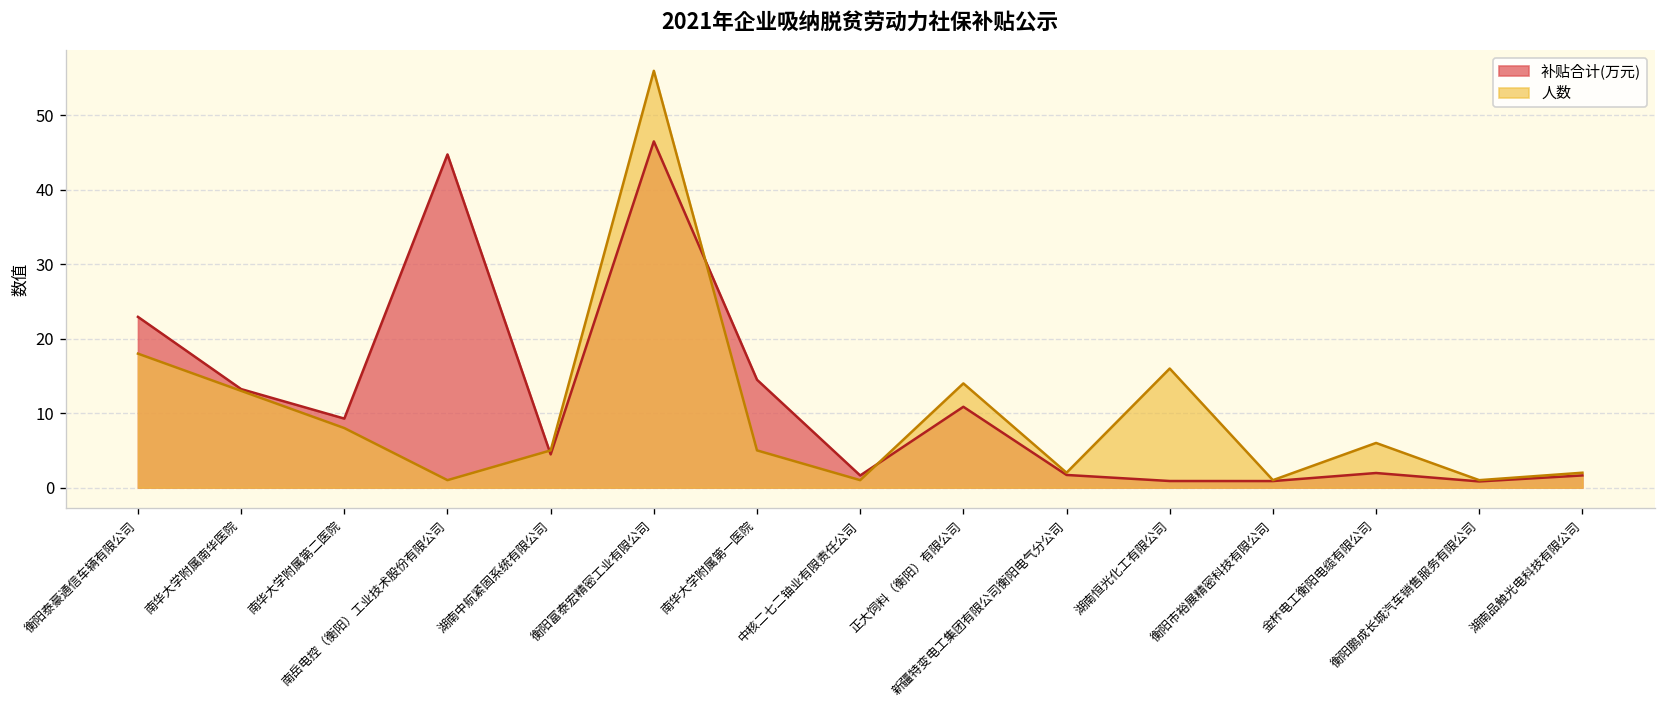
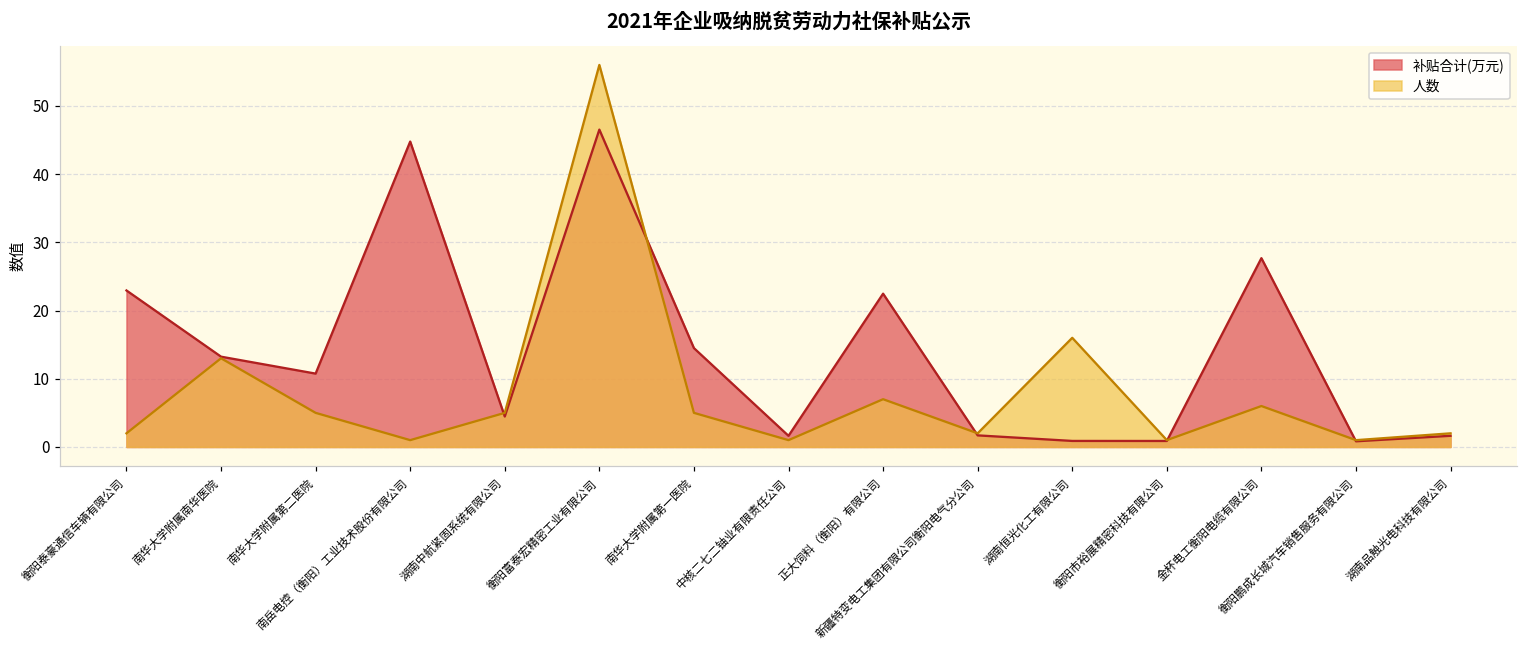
人数, 衡阳泰豪通信车辆有限公司: 18 -> 2
补贴合计(万元), 南华大学附属第二医院: 9 -> 11
人数, 南华大学附属第二医院: 8 -> 5
补贴合计(万元), 正大饲料（衡阳）有限公司: 11 -> 22
人数, 正大饲料（衡阳）有限公司: 14 -> 7
补贴合计(万元), 金杯电工衡阳电缆有限公司: 2 -> 28
